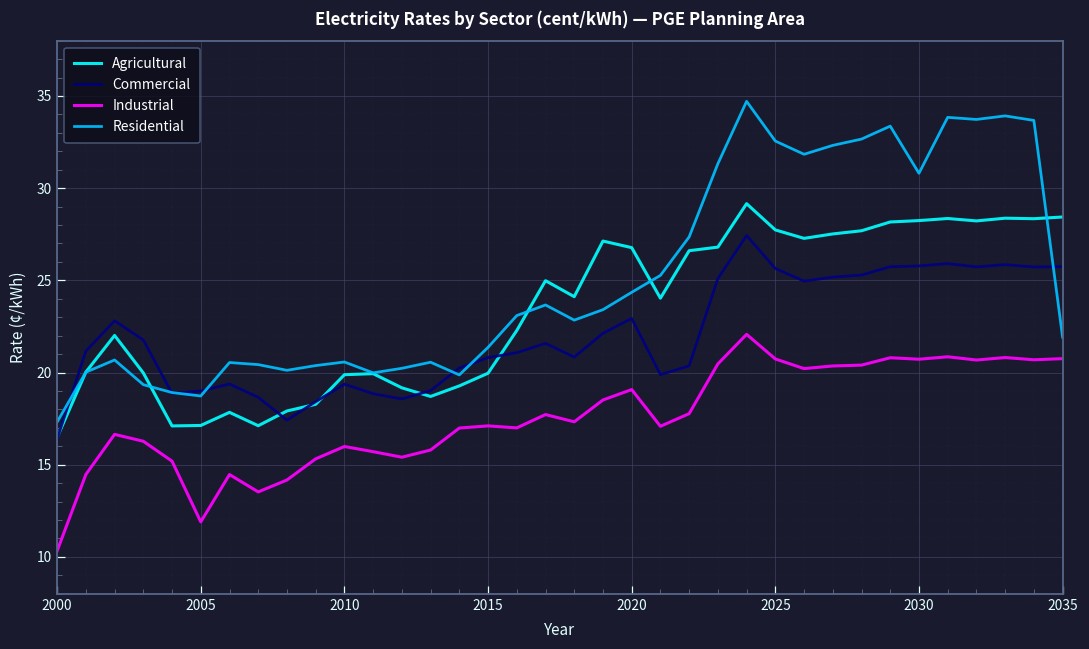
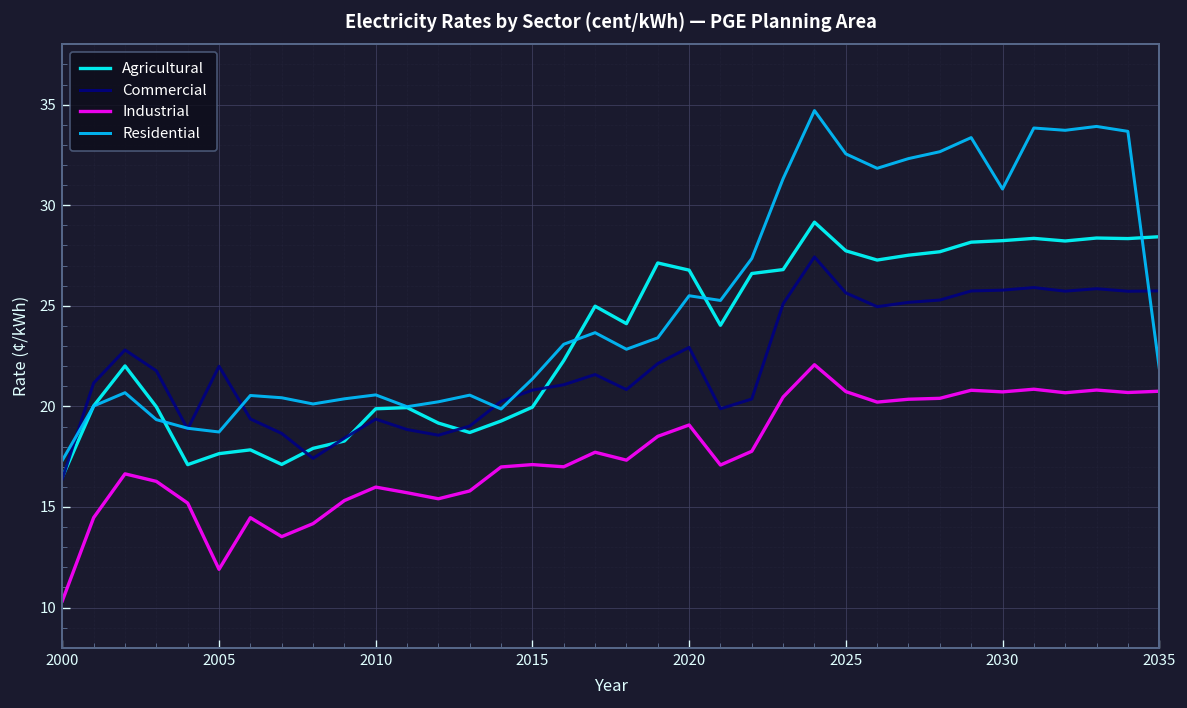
Agricultural, 2005: 17.1 -> 17.7
Commercial, 2005: 19.0 -> 22.0
Residential, 2020: 24.4 -> 25.5
